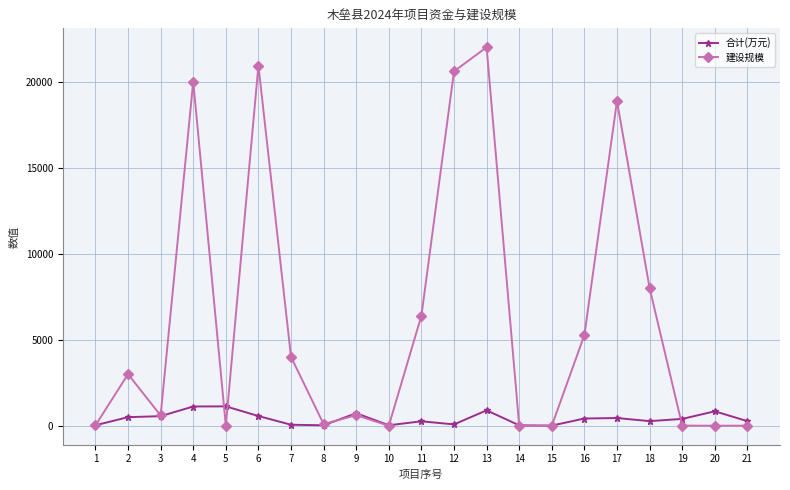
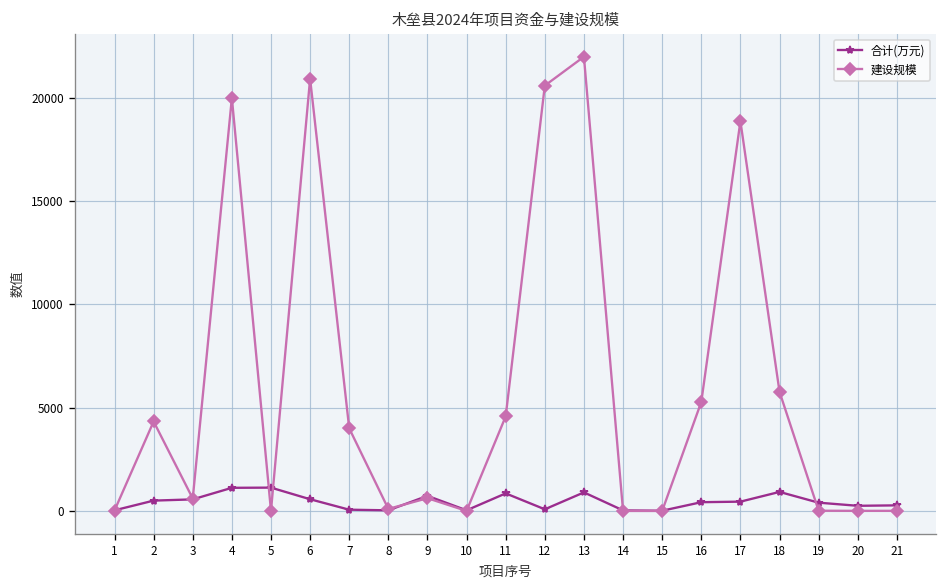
建设规模, 2: 3000 -> 4300
合计(万元), 11: 300 -> 900
建设规模, 11: 6400 -> 4600
合计(万元), 18: 300 -> 900
建设规模, 18: 8000 -> 5800
合计(万元), 20: 800 -> 200
